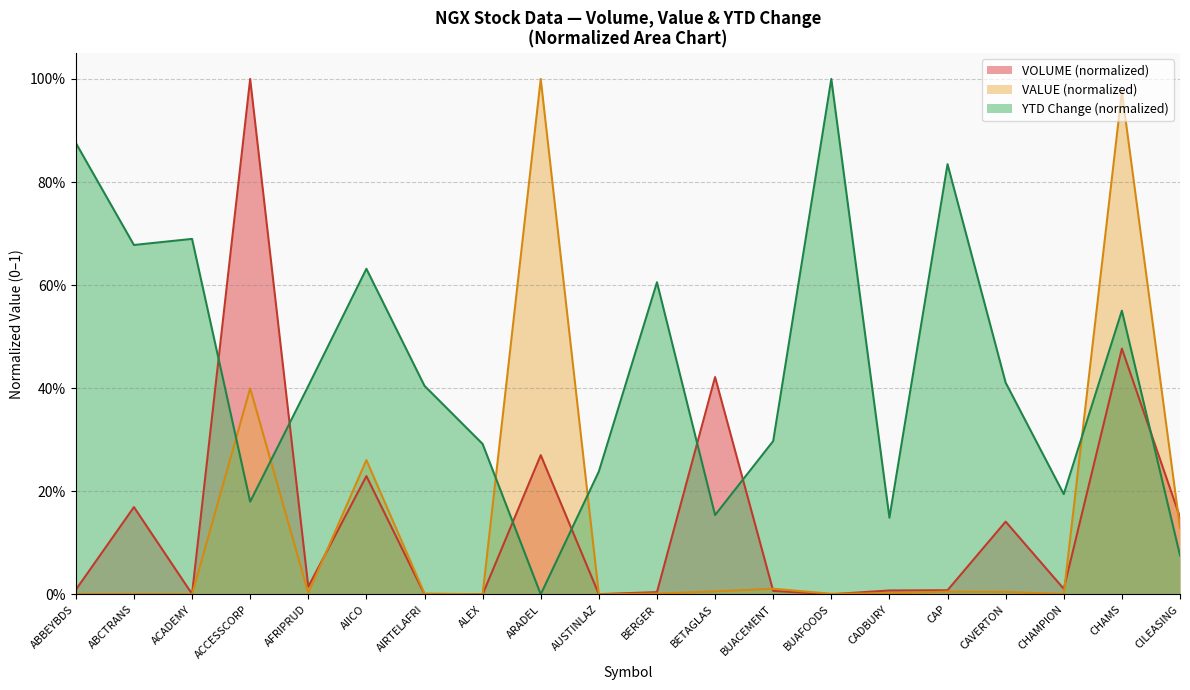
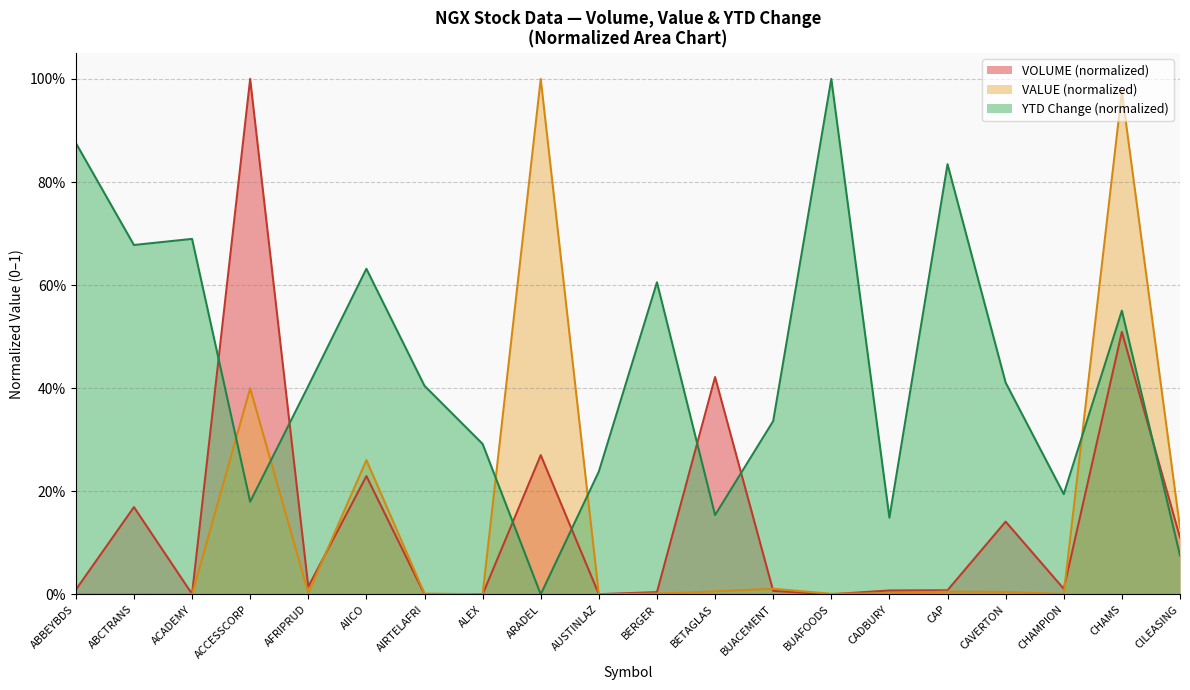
YTD Change (normalized), BUACEMENT: 30% -> 34%
VOLUME (normalized), CHAMS: 48% -> 51%
VOLUME (normalized), CILEASING: 15% -> 11%
